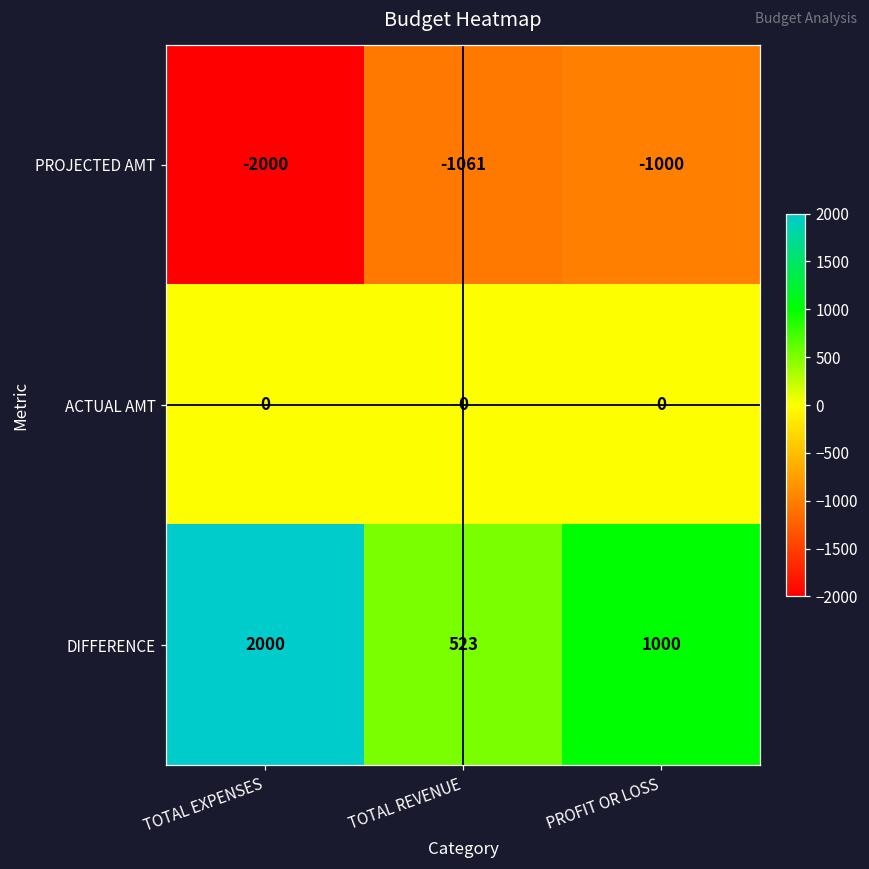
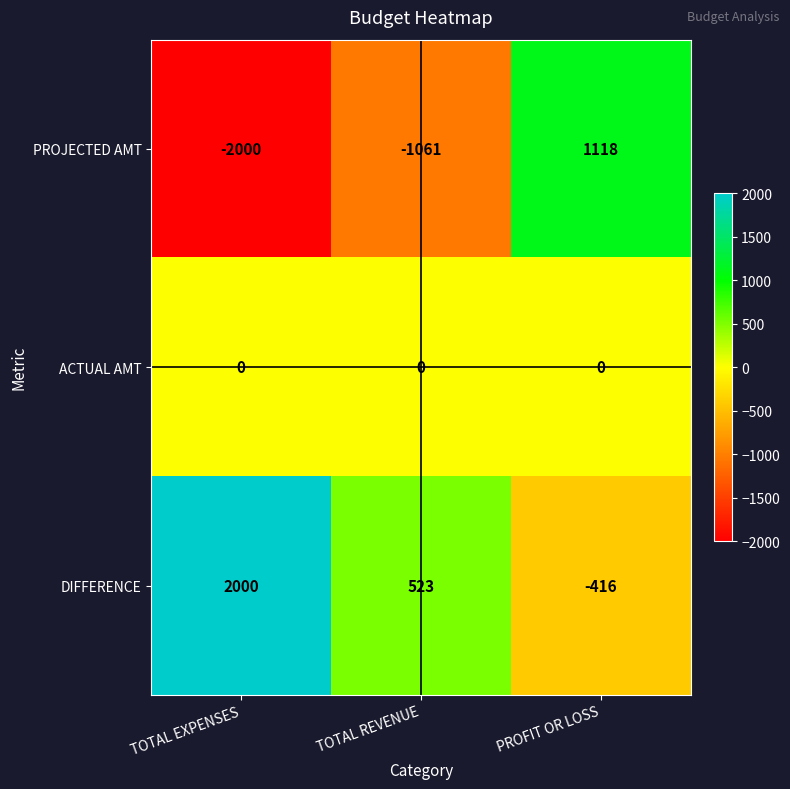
PROJECTED AMT, PROFIT OR LOSS: -1000 -> 1118
DIFFERENCE, PROFIT OR LOSS: 1000 -> -416
